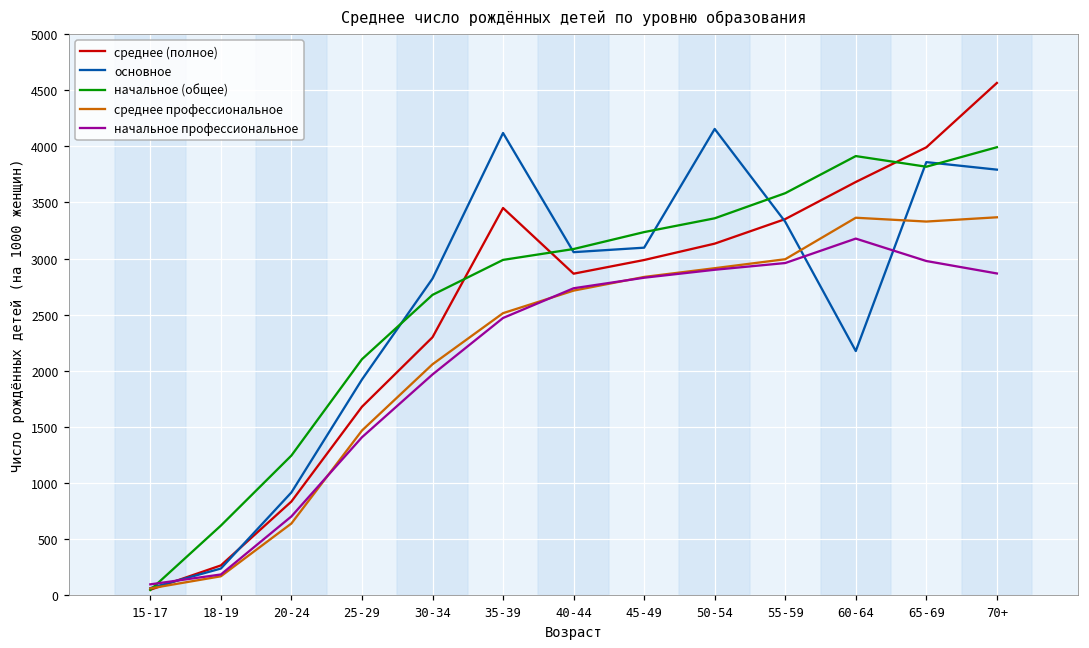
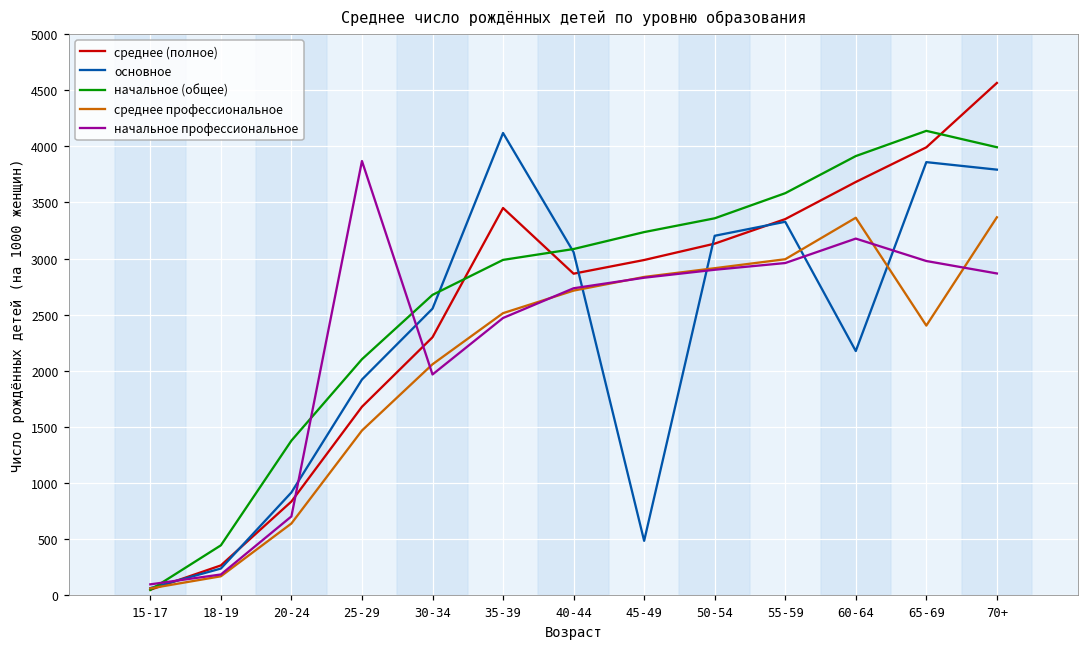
начальное (общее), 18-19: 620 -> 440
начальное (общее), 20-24: 1240 -> 1380
начальное профессиональное, 25-29: 1410 -> 3870
основное, 30-34: 2820 -> 2550
основное, 45-49: 3100 -> 480
основное, 50-54: 4160 -> 3200
начальное (общее), 65-69: 3820 -> 4140
среднее профессиональное, 65-69: 3330 -> 2400
